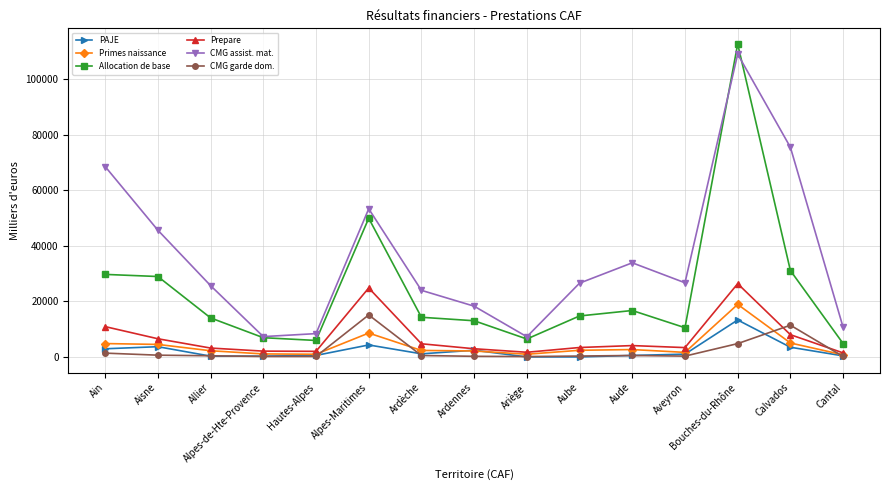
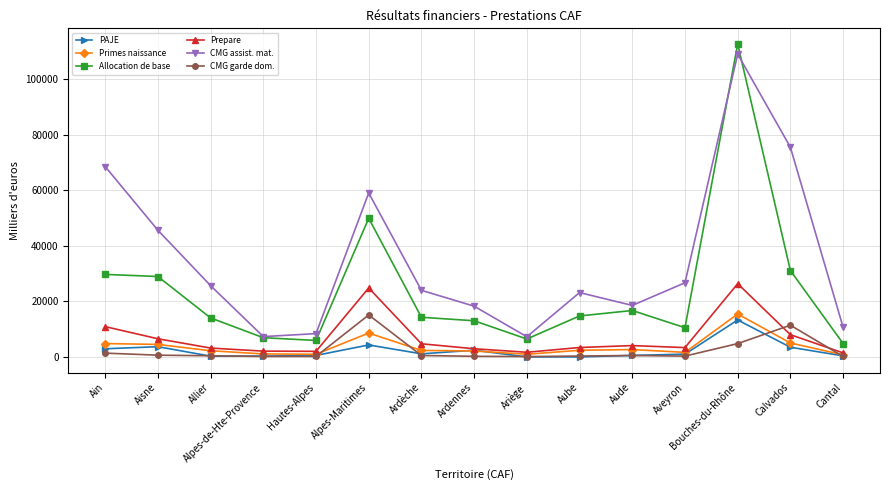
CMG assist. mat., Alpes-Maritimes: 53000 -> 59000
CMG assist. mat., Aube: 27000 -> 23000
CMG assist. mat., Aude: 34000 -> 19000
Primes naissance, Bouches-du-Rhône: 19000 -> 15000
